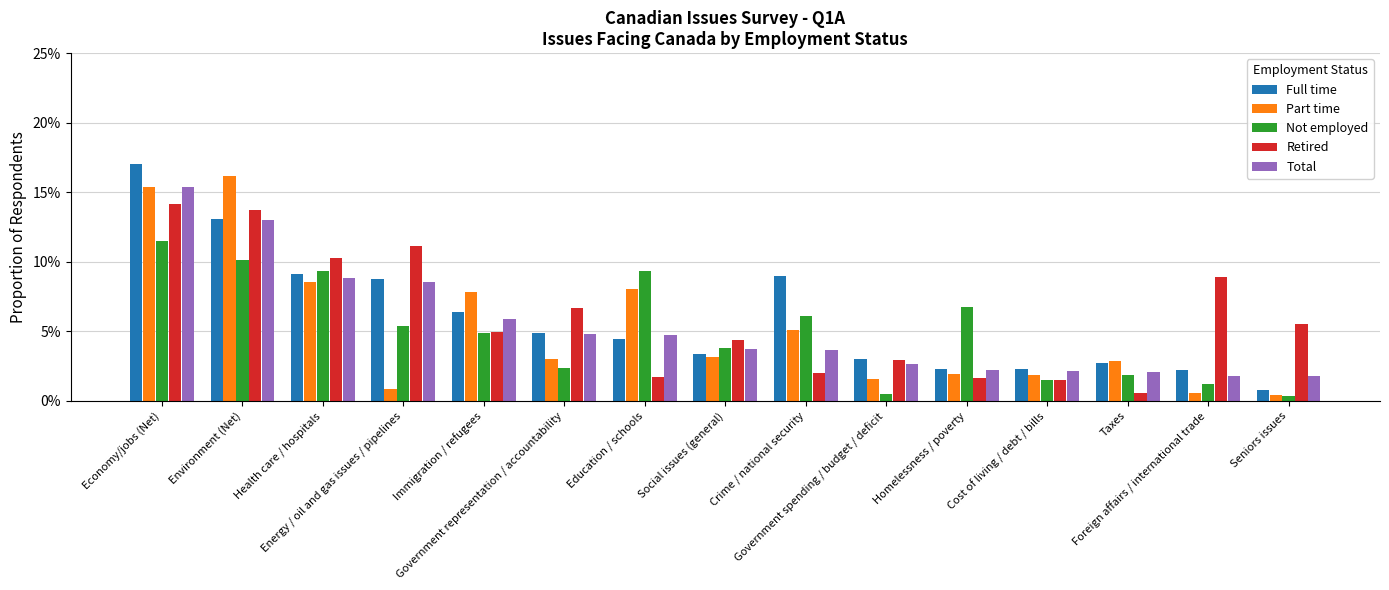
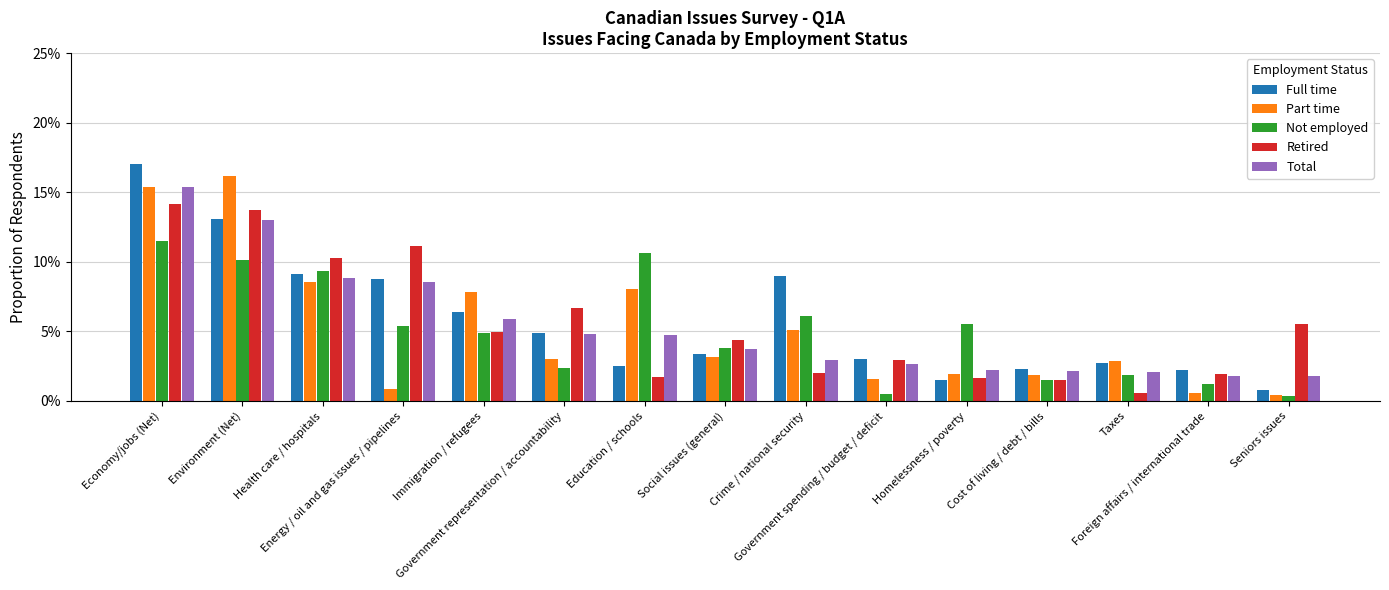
Full time, Education / schools: 4.5% -> 2.5%
Not employed, Education / schools: 9.4% -> 10.6%
Total, Crime / national security: 3.7% -> 2.9%
Full time, Homelessness / poverty: 2.3% -> 1.5%
Not employed, Homelessness / poverty: 6.8% -> 5.5%
Retired, Foreign affairs / international trade: 8.9% -> 1.9%
